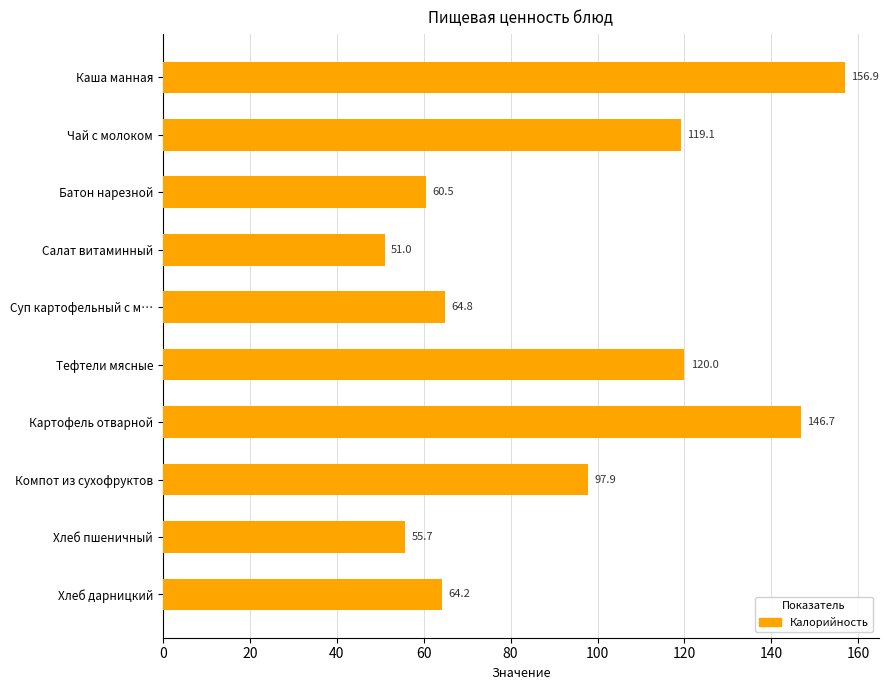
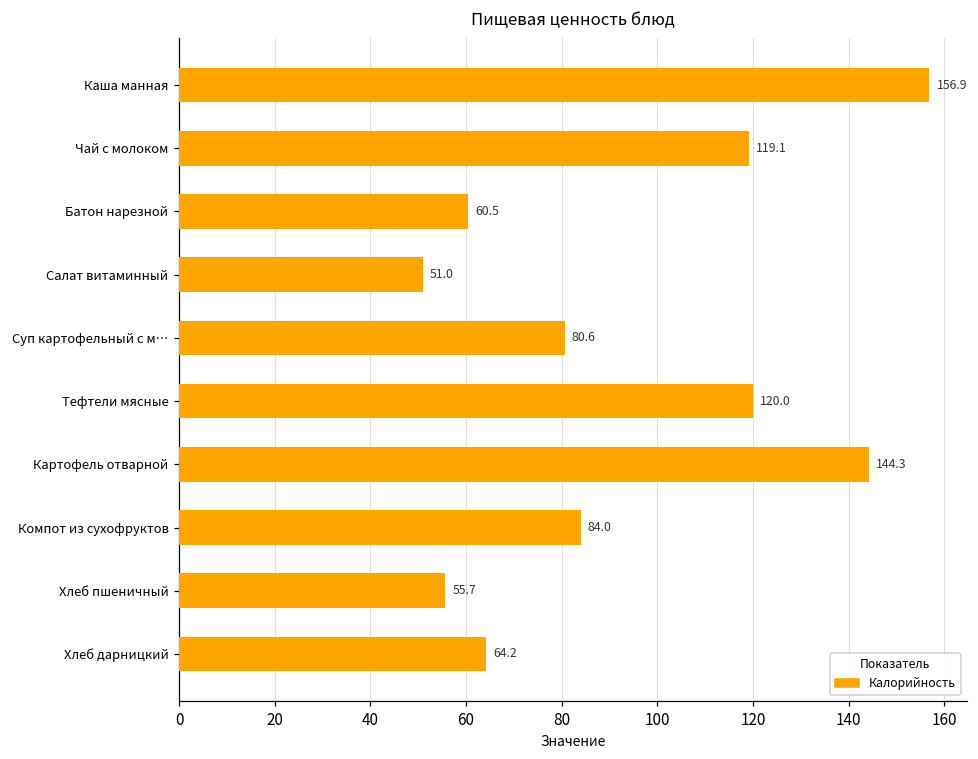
Суп картофельный с м…: 64.8 -> 80.6
Картофель отварной: 146.7 -> 144.3
Компот из сухофруктов: 97.9 -> 84.0
